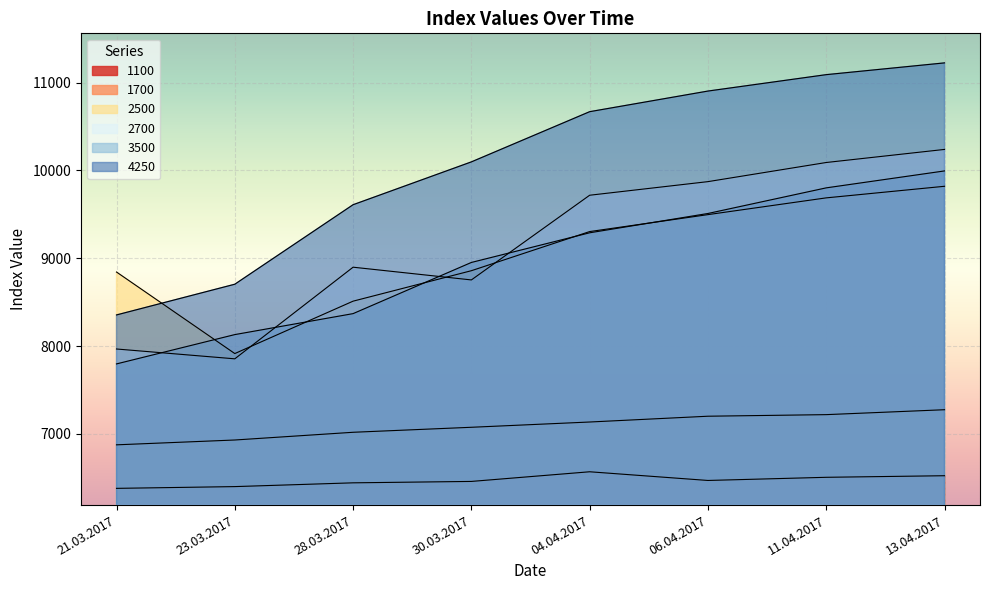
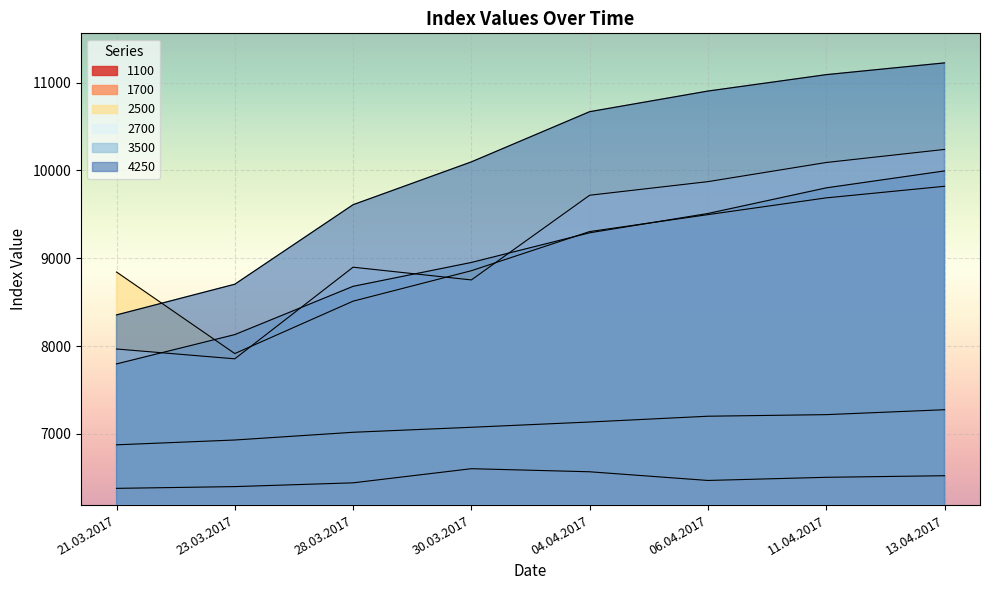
3500, 28.03.2017: 8400 -> 8700
1100, 30.03.2017: 6500 -> 6600
